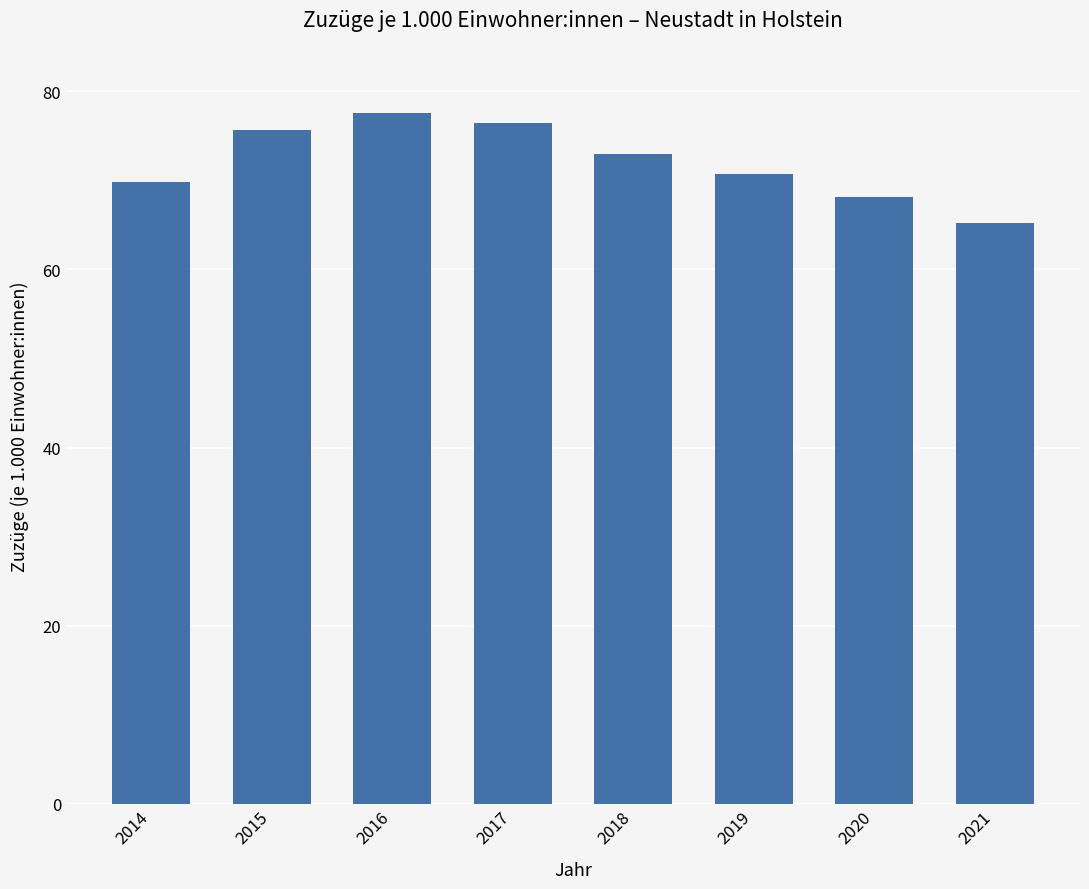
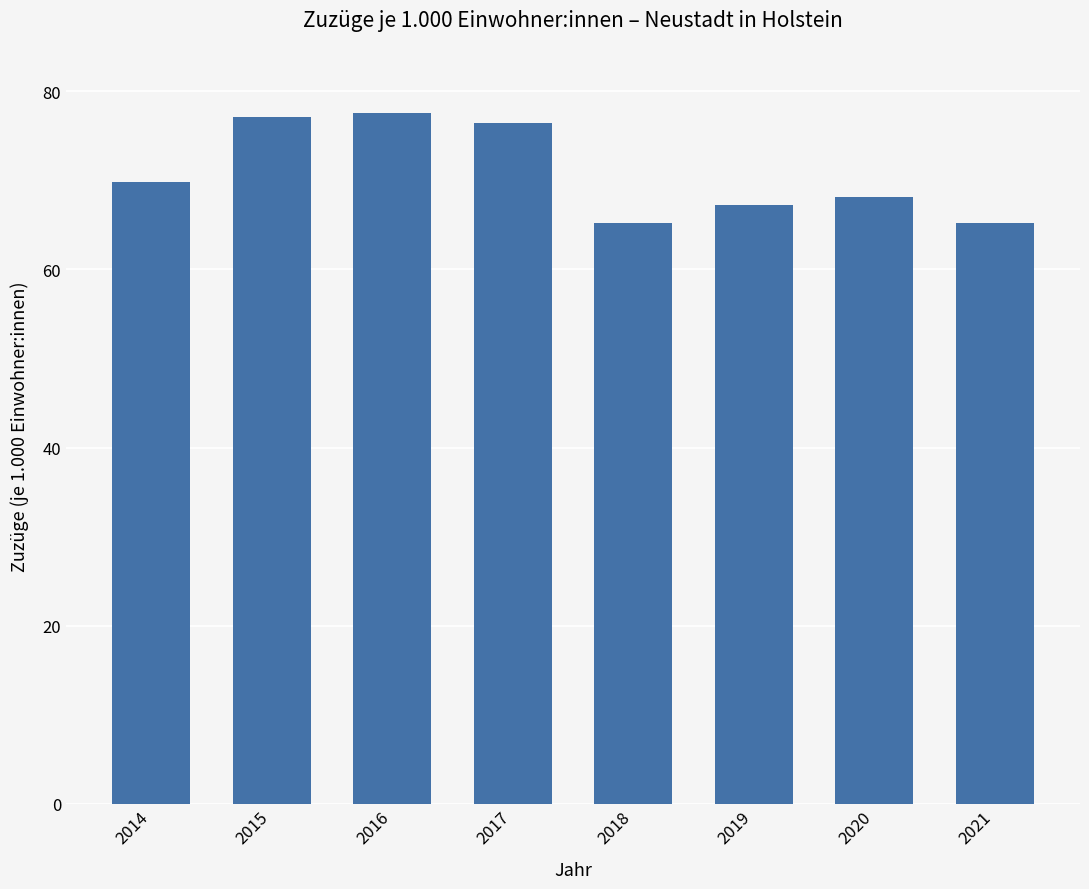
2015: 76 -> 77
2018: 73 -> 65
2019: 71 -> 67
